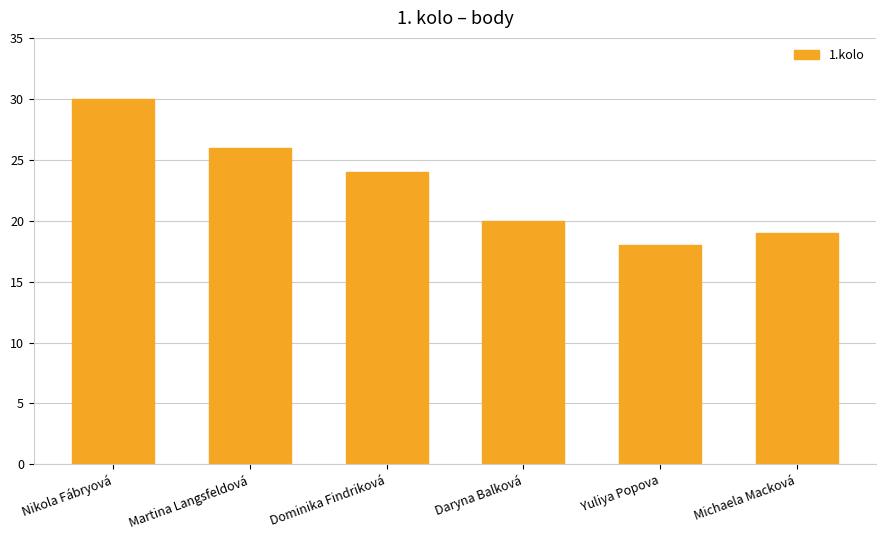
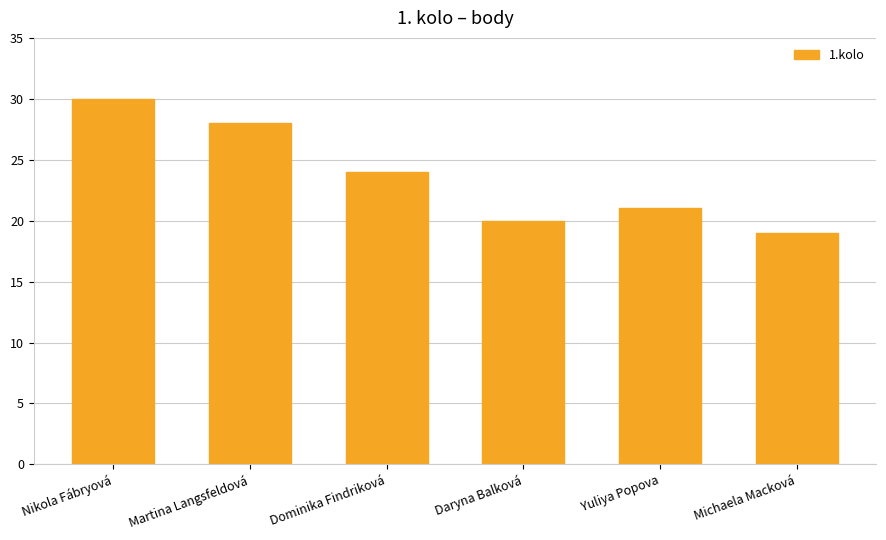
Martina Langsfeldová: 26 -> 28
Yuliya Popova: 18 -> 21
